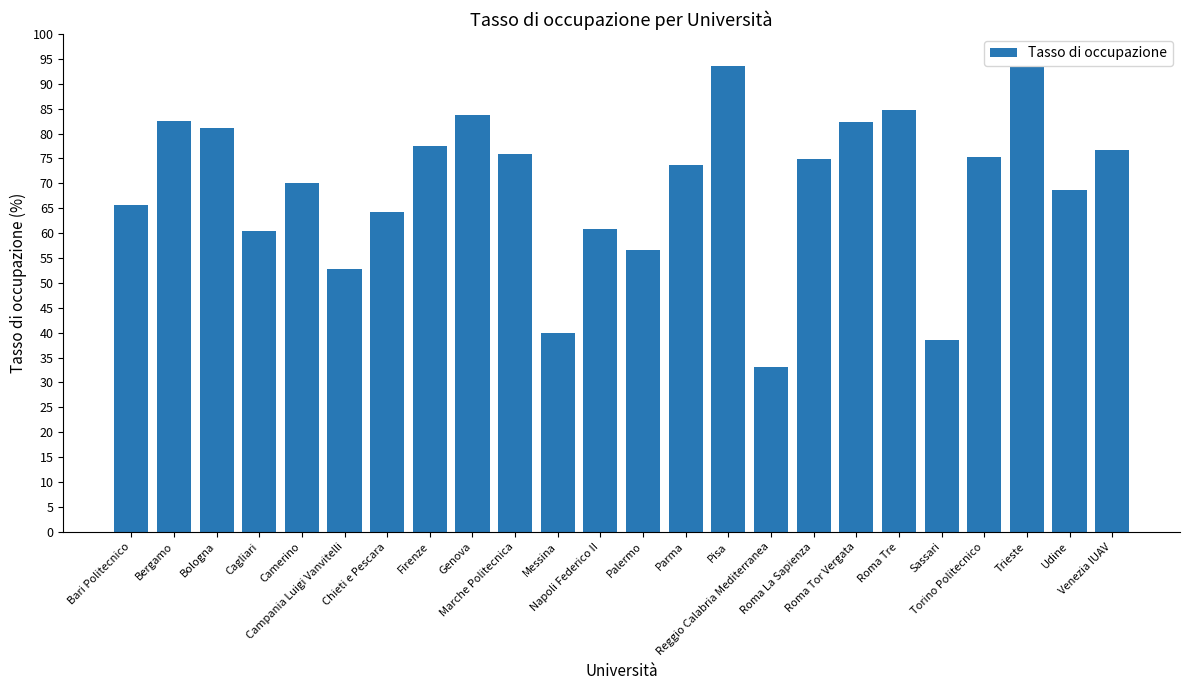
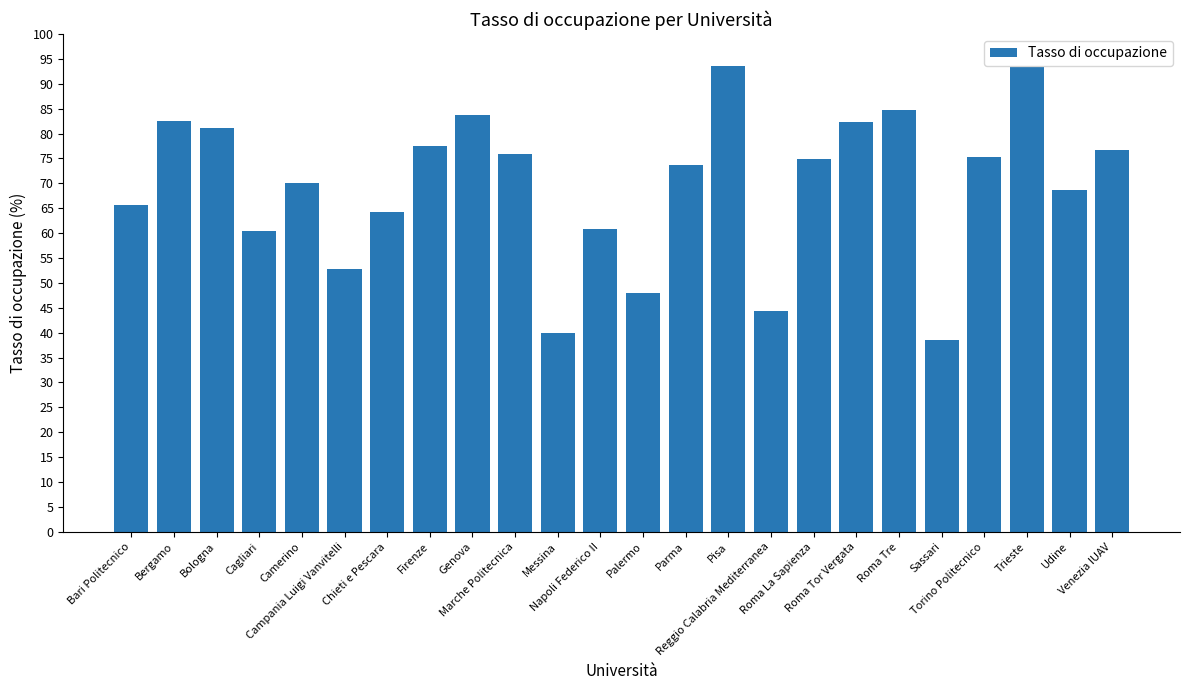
Palermo: 57 -> 48
Reggio Calabria Mediterranea: 33 -> 44
